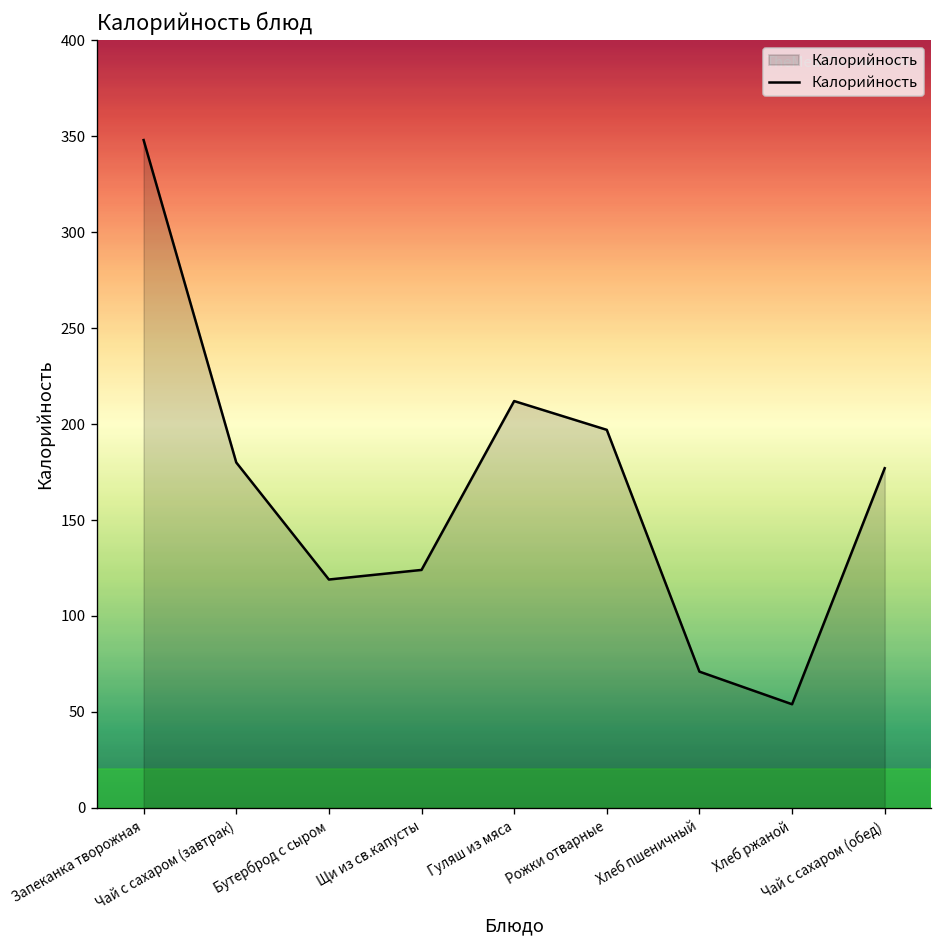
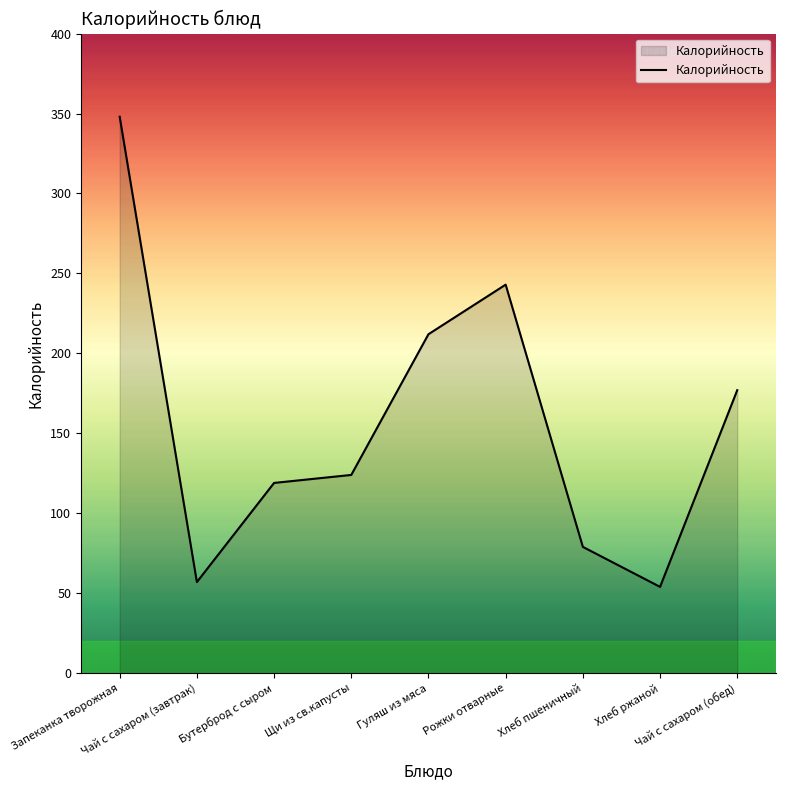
Чай с сахаром (завтрак): 180 -> 57
Рожки отварные: 197 -> 243
Хлеб пшеничный: 71 -> 79
